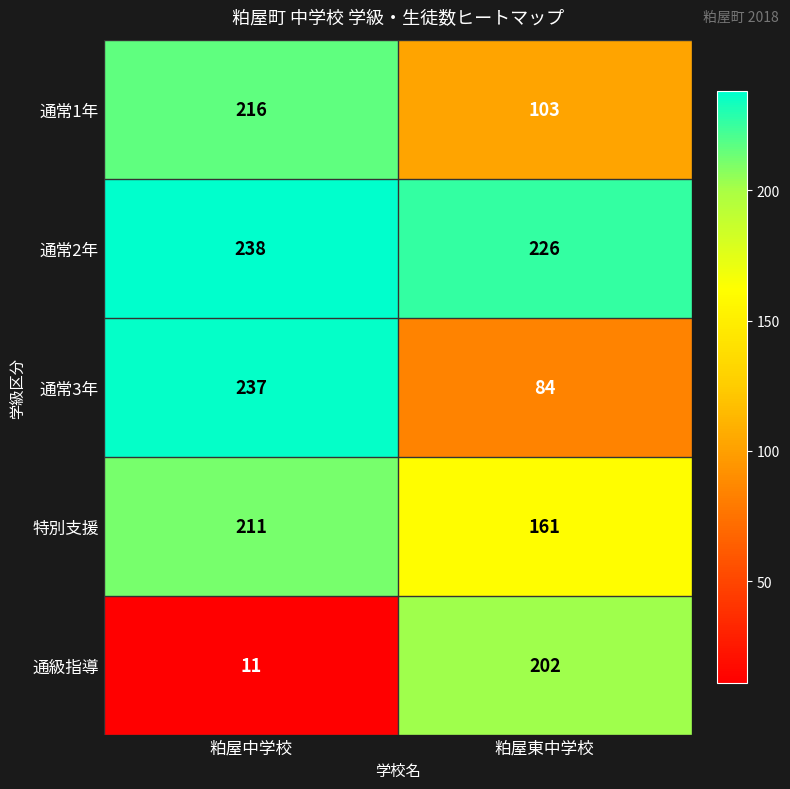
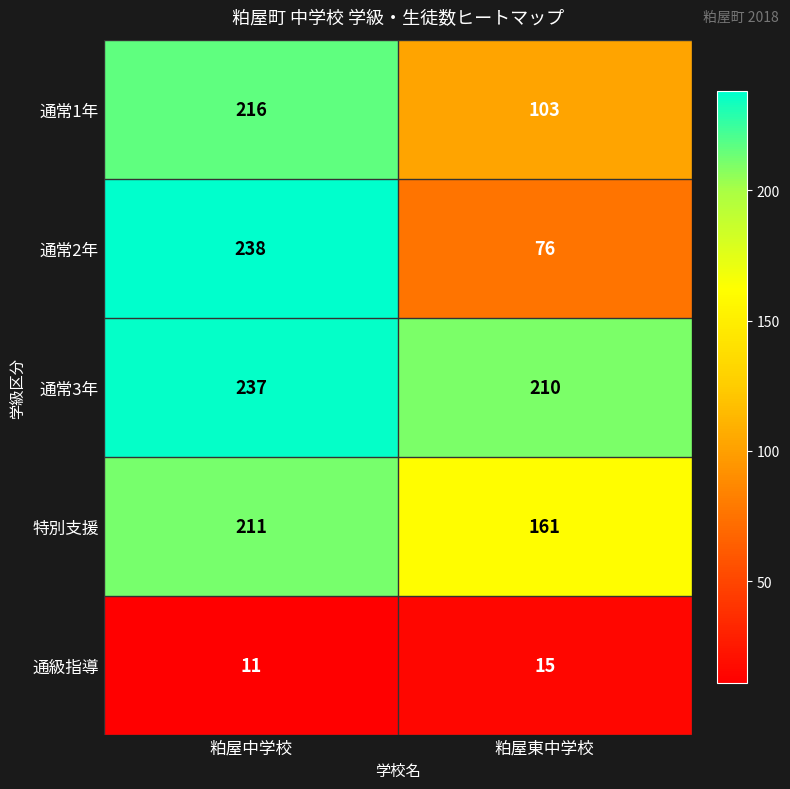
通常2年, 粕屋東中学校: 226 -> 76
通常3年, 粕屋東中学校: 84 -> 210
通級指導, 粕屋東中学校: 202 -> 15
